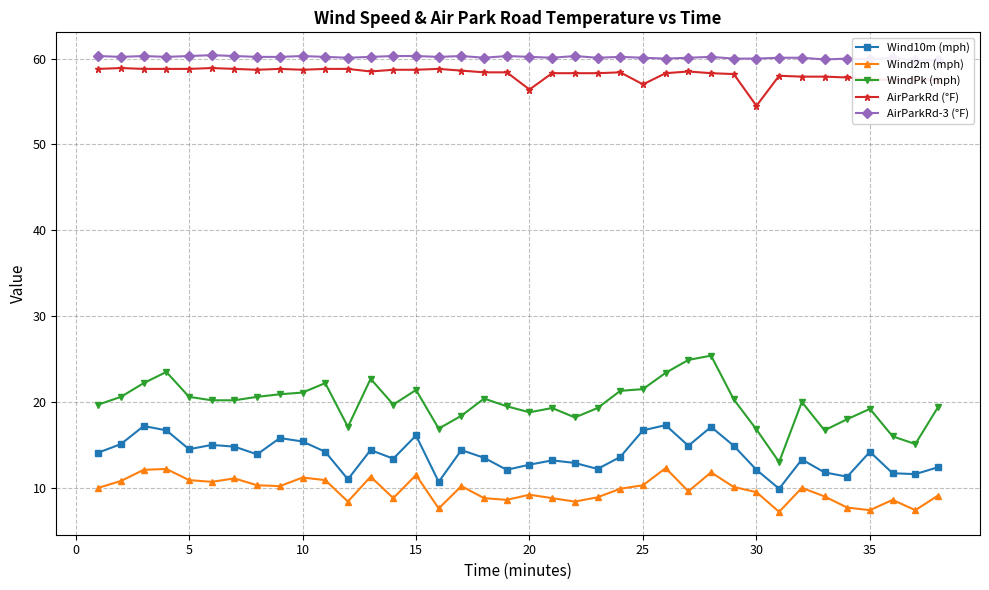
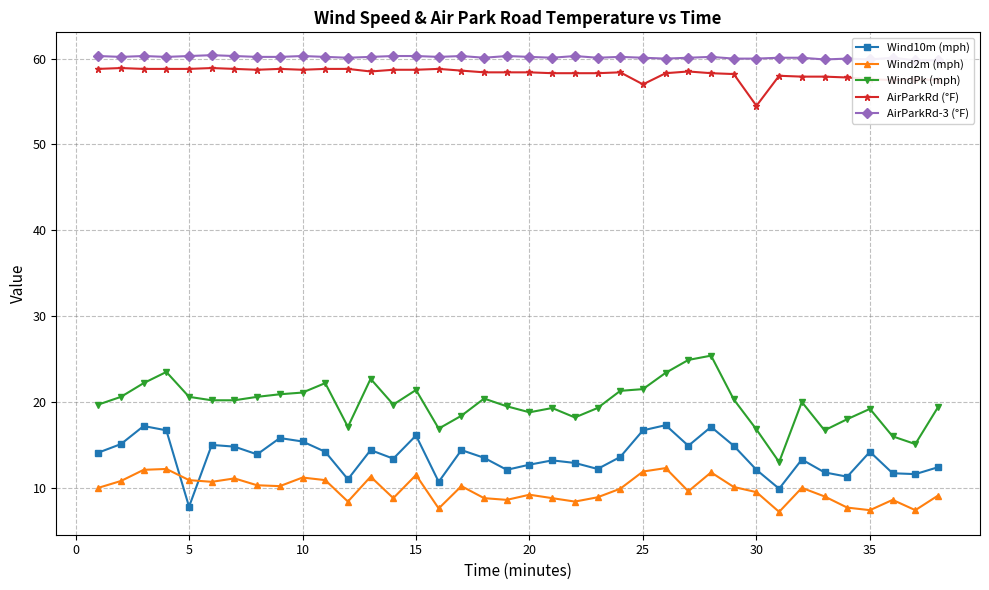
Wind10m (mph), 5: 15 -> 8
AirParkRd (°F), 20: 56 -> 58
Wind2m (mph), 25: 10 -> 12
